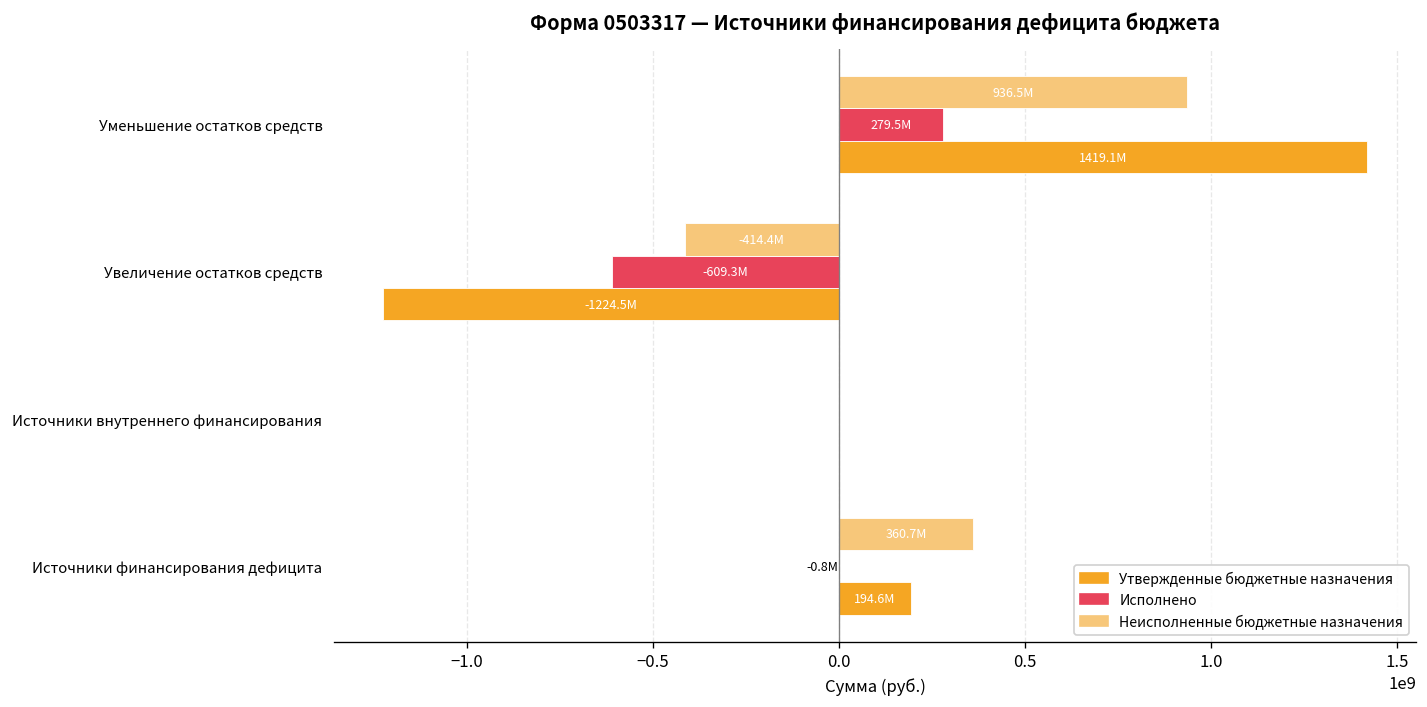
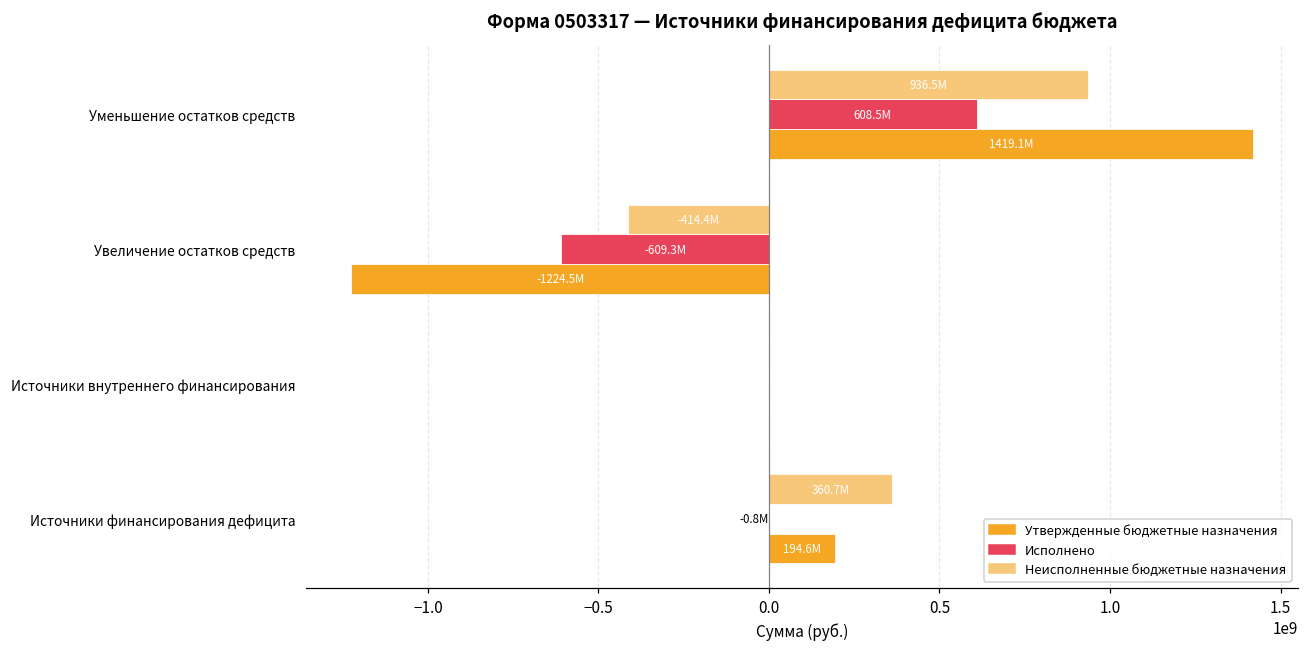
Исполнено, Уменьшение остатков средств: 279.5M -> 608.5M
